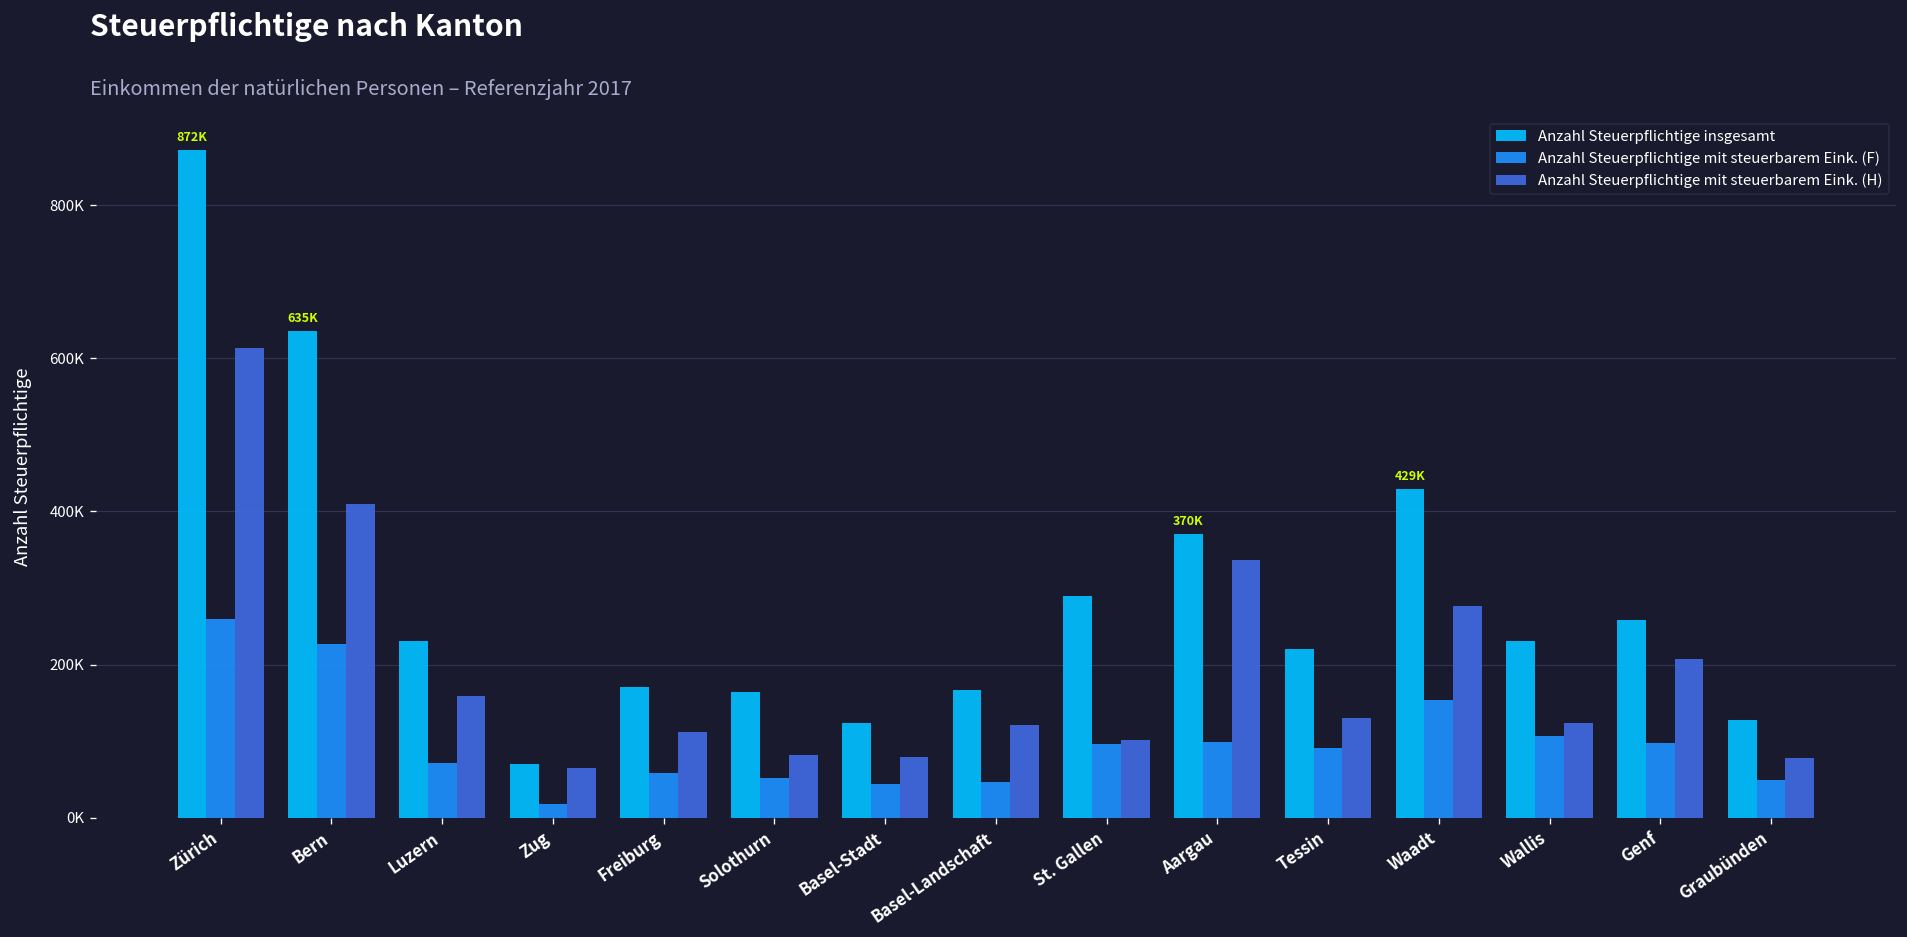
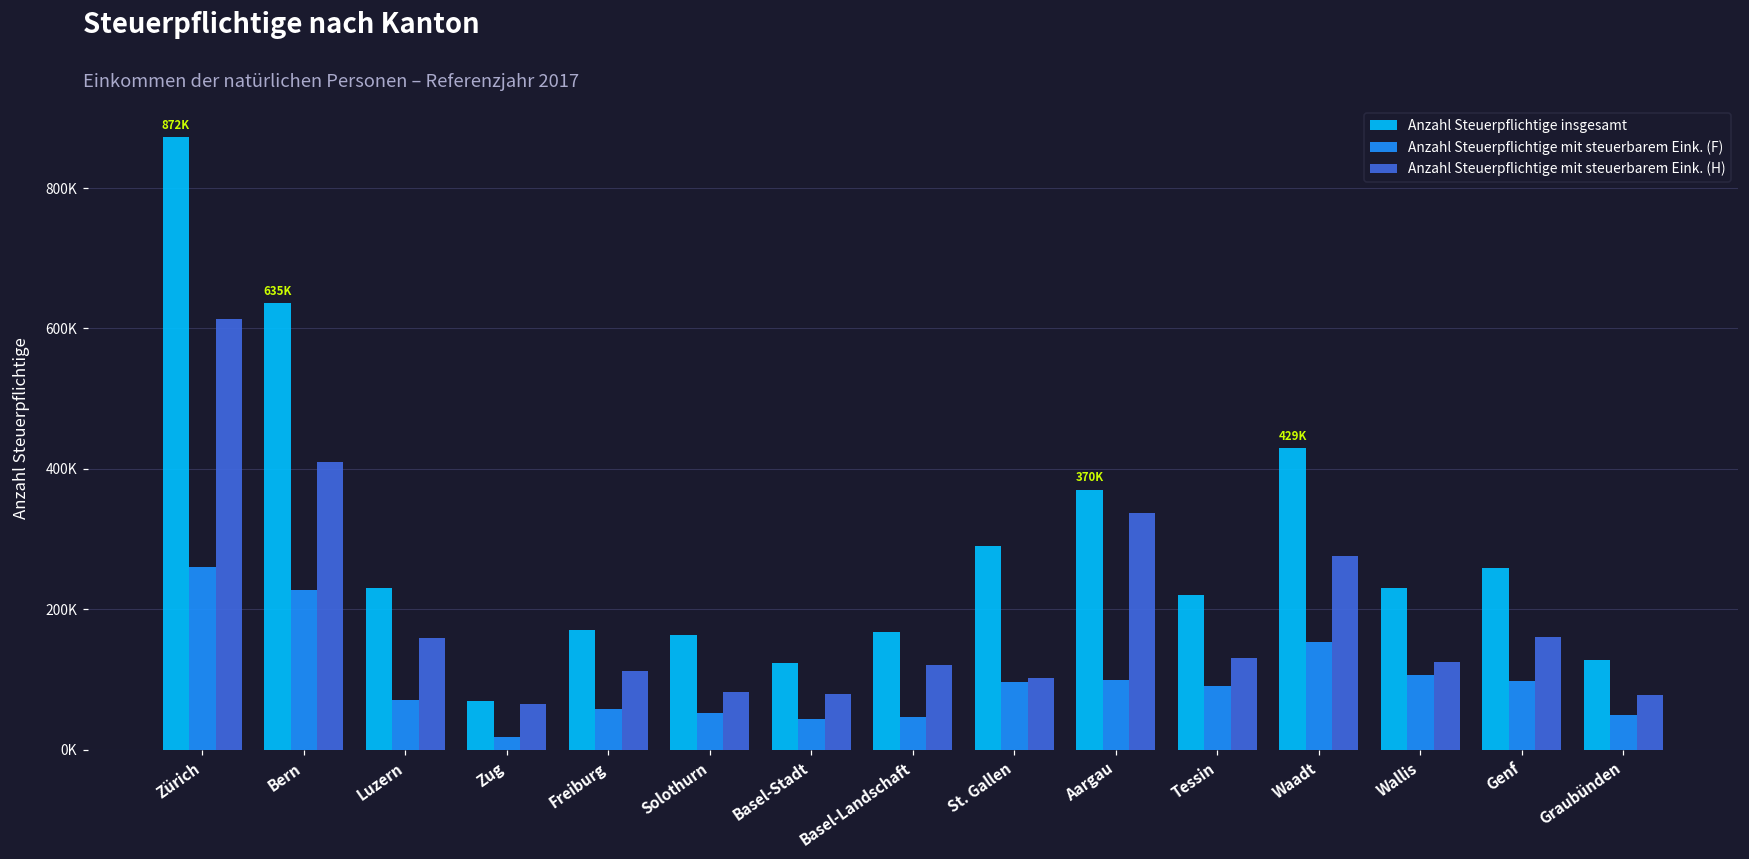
Anzahl Steuerpflichtige mit steuerbarem Eink. (H), Genf: 210000 -> 160000
